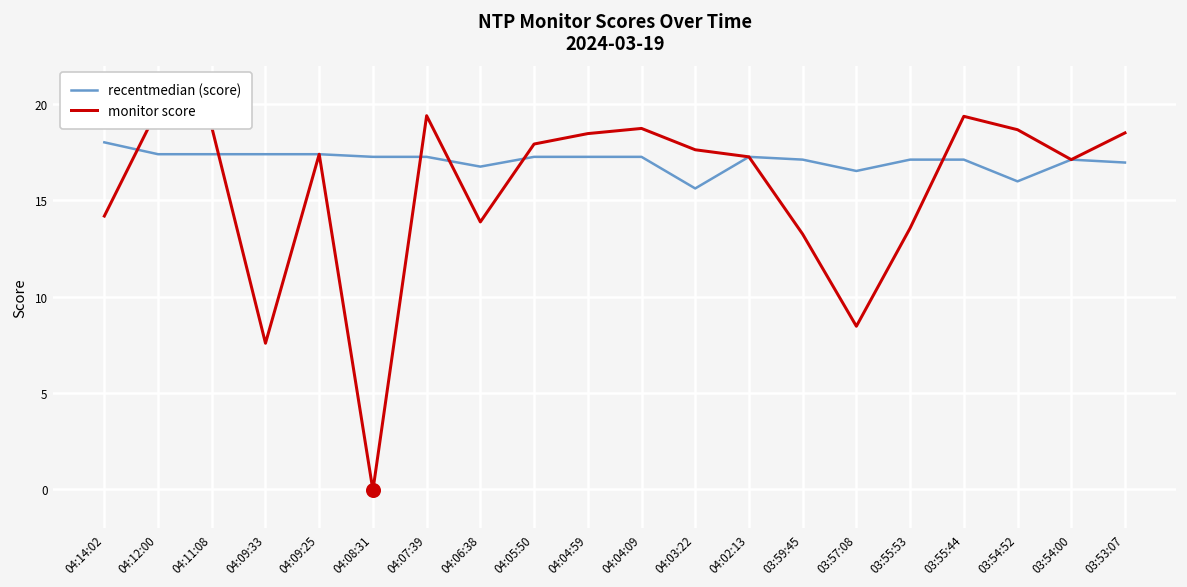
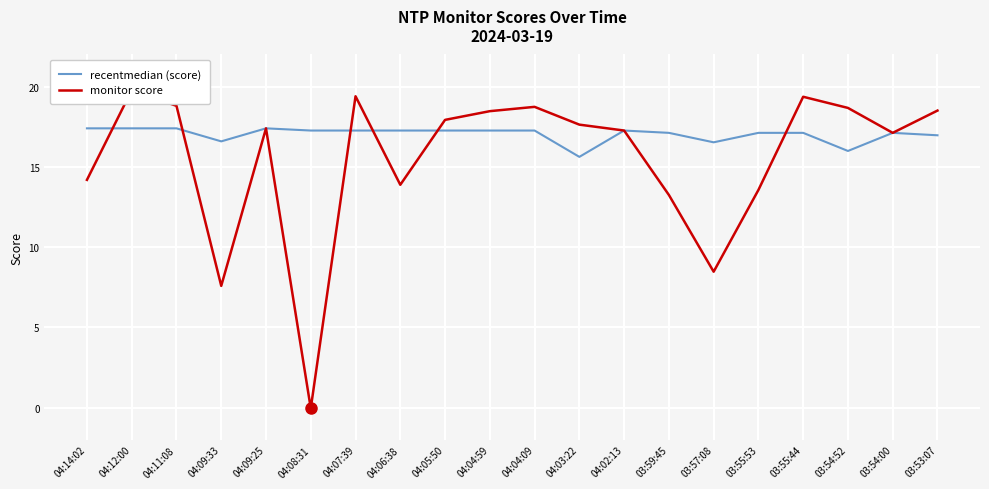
recentmedian (score), 04:14:02: 18.0 -> 17.4
recentmedian (score), 04:09:33: 17.4 -> 16.6
recentmedian (score), 04:06:38: 16.8 -> 17.3
